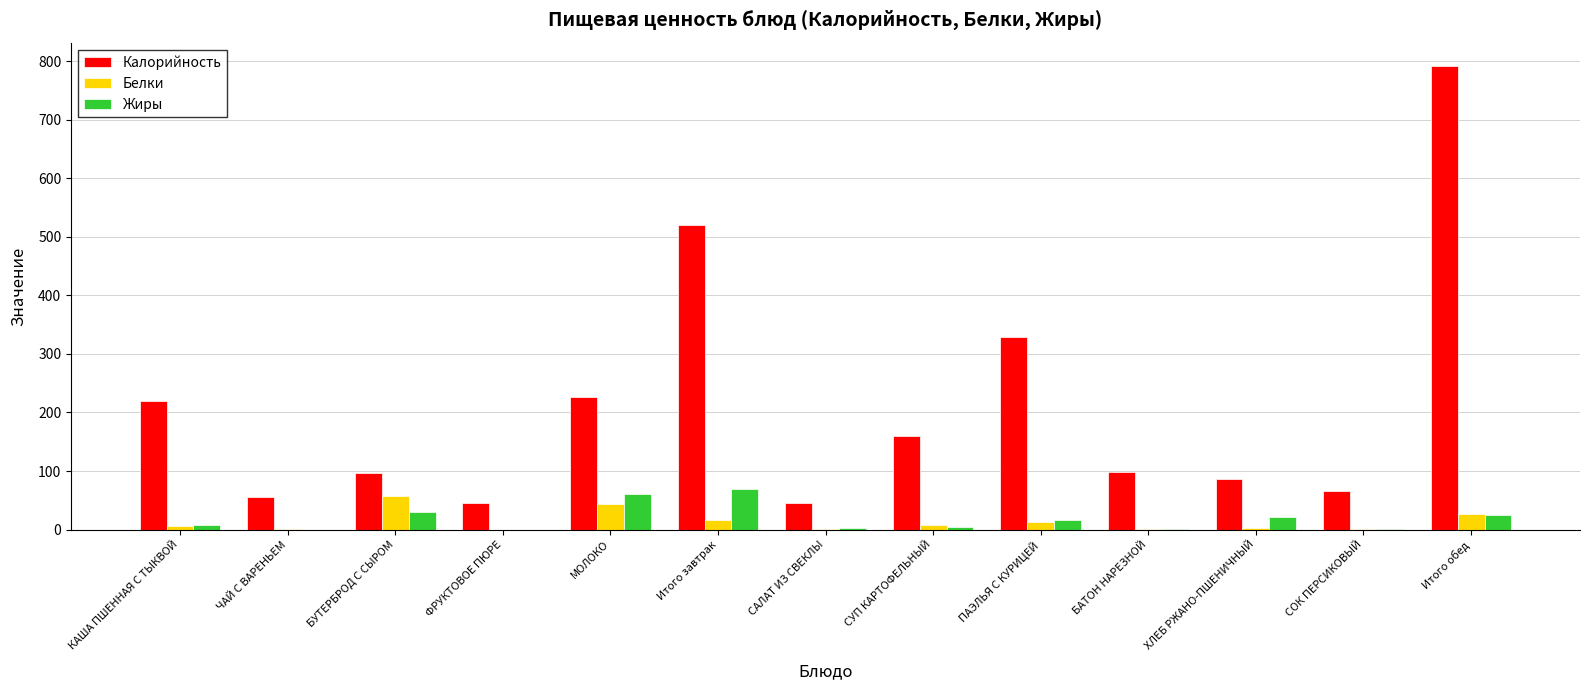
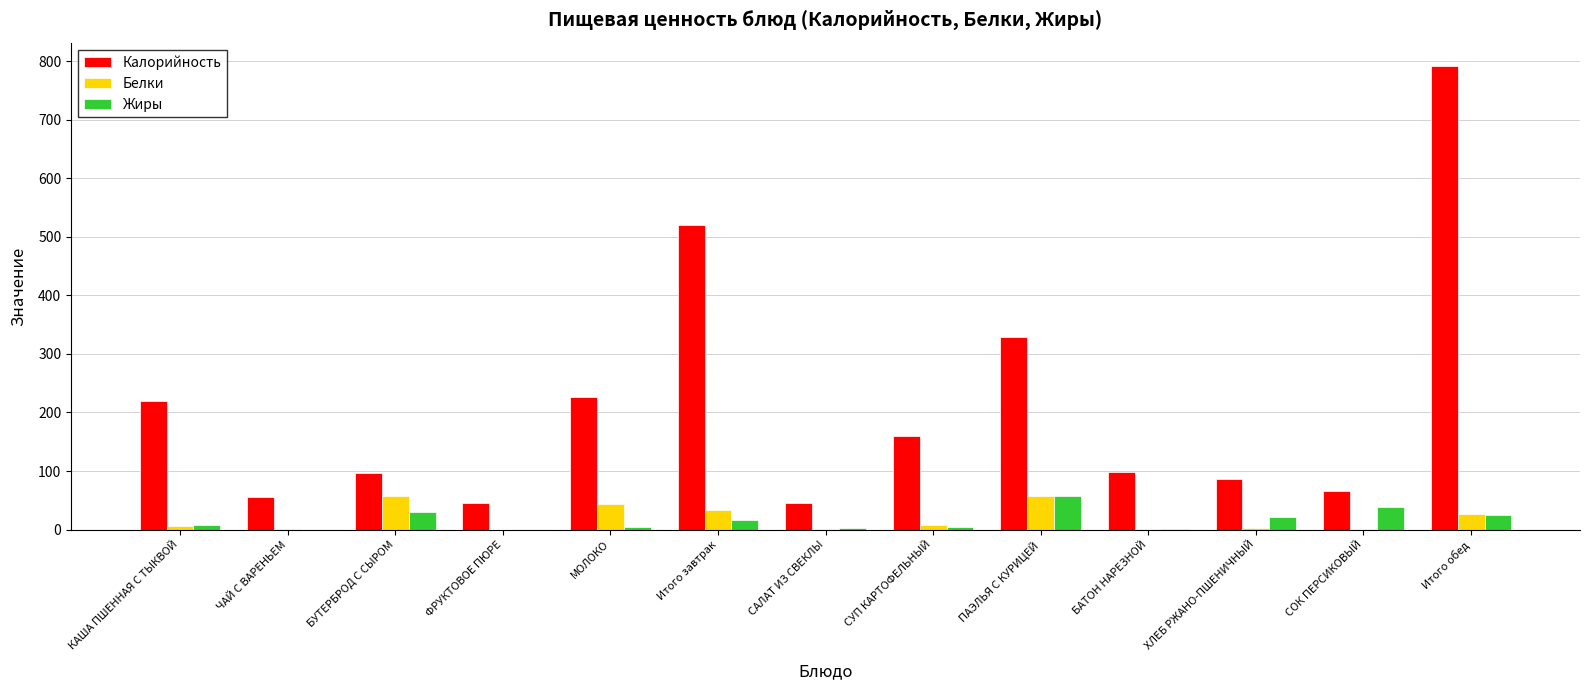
Жиры, МОЛОКО: 60 -> 0
Белки, Итого завтрак: 20 -> 30
Жиры, Итого завтрак: 70 -> 20
Белки, ПАЭЛЬЯ С КУРИЦЕЙ: 10 -> 60
Жиры, ПАЭЛЬЯ С КУРИЦЕЙ: 20 -> 60
Жиры, СОК ПЕРСИКОВЫЙ: 0 -> 40
